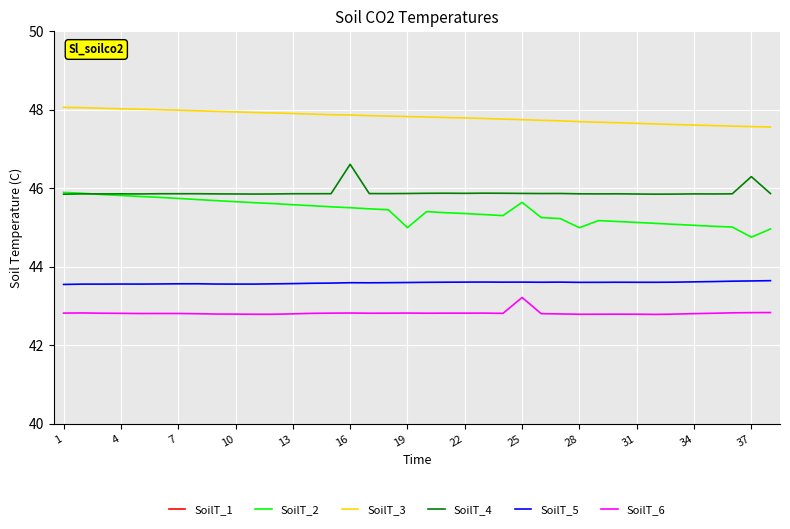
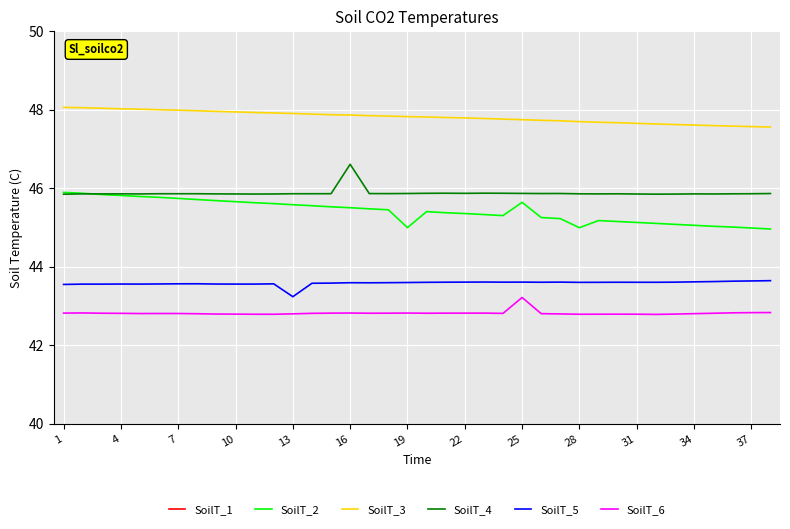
SoilT_5, 13: 43.6 -> 43.2
SoilT_2, 37: 44.8 -> 45.0
SoilT_4, 37: 46.3 -> 45.9
